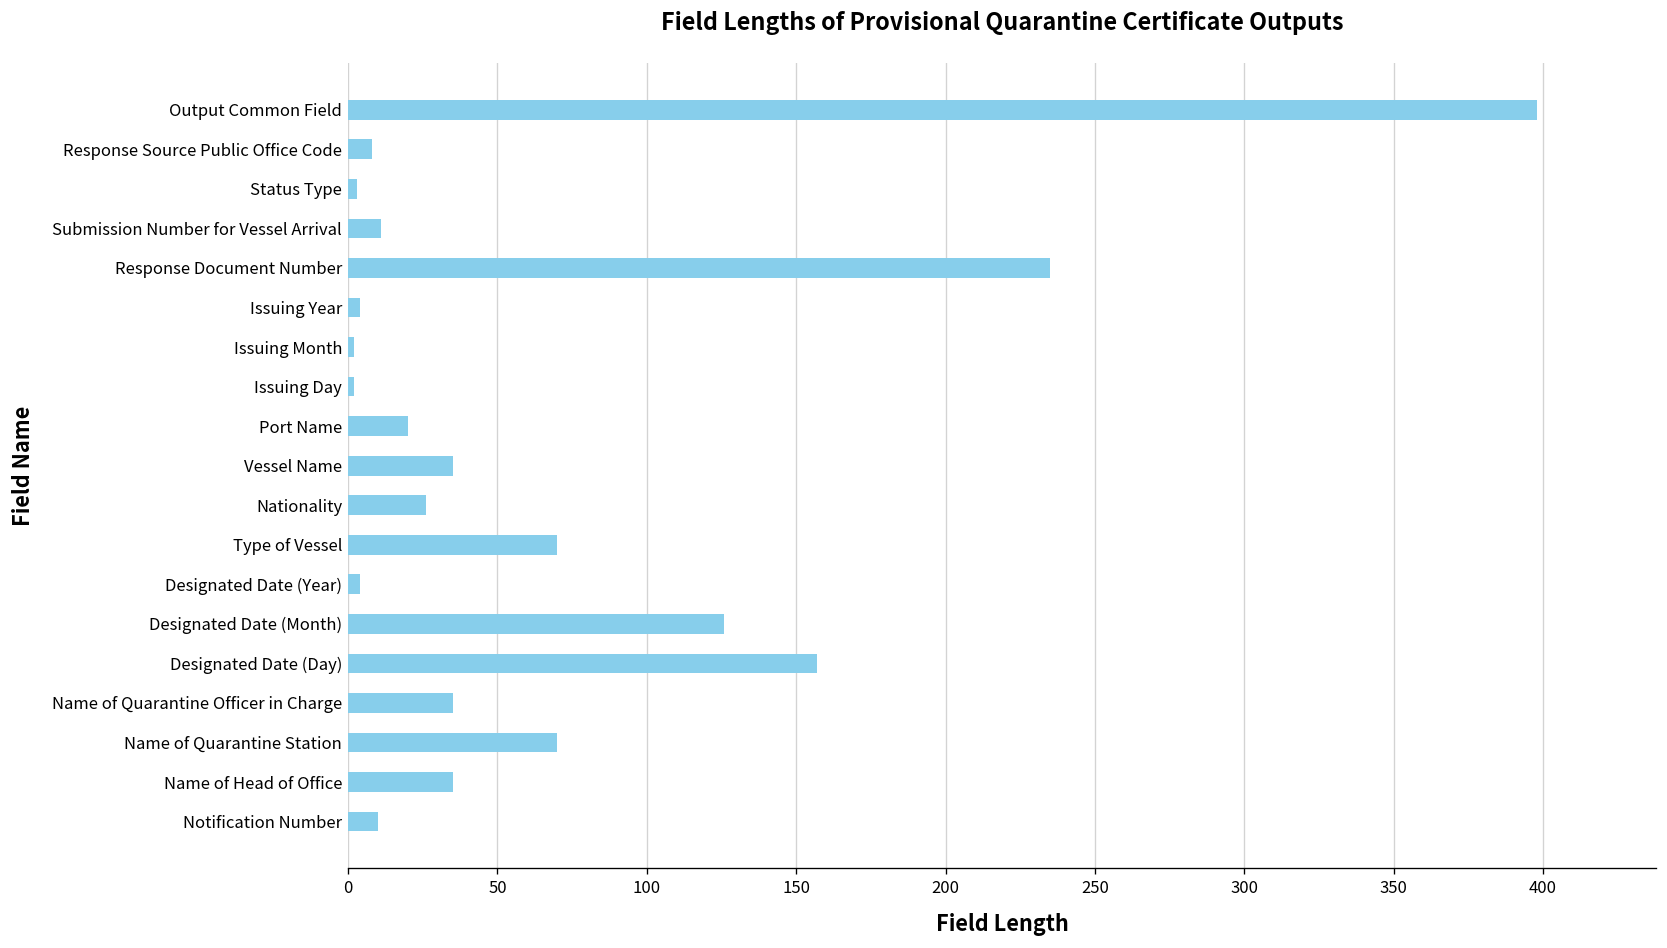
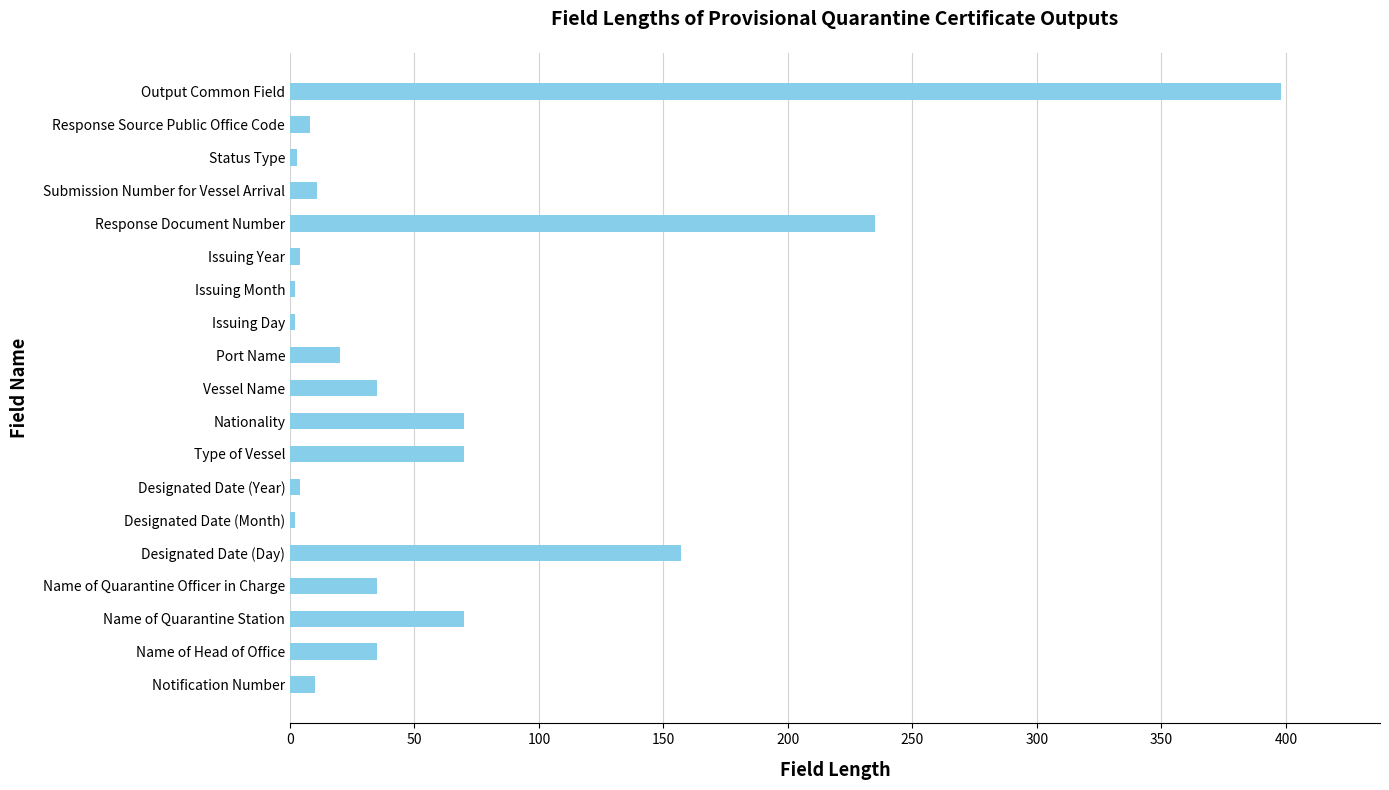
Nationality: 26 -> 70
Designated Date (Month): 126 -> 2
